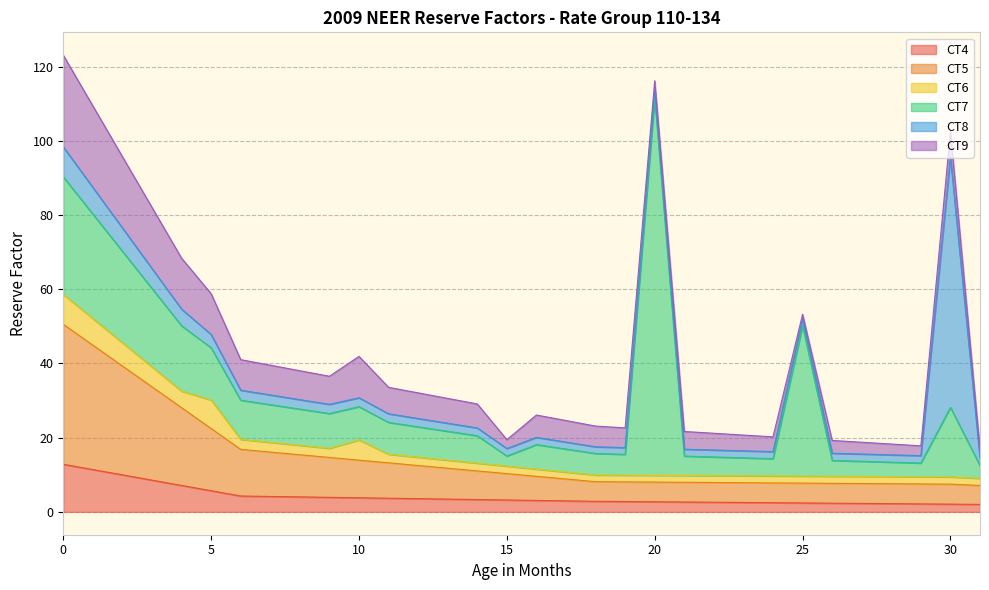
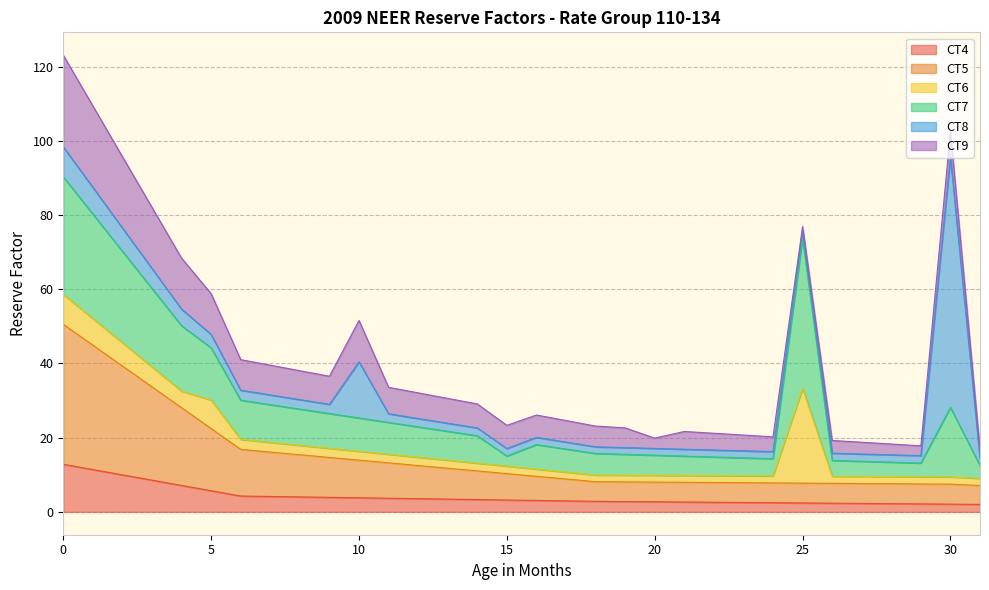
CT6, 10: 5 -> 2
CT8, 10: 2 -> 15
CT9, 15: 2 -> 6
CT7, 20: 102 -> 5
CT6, 25: 2 -> 26
